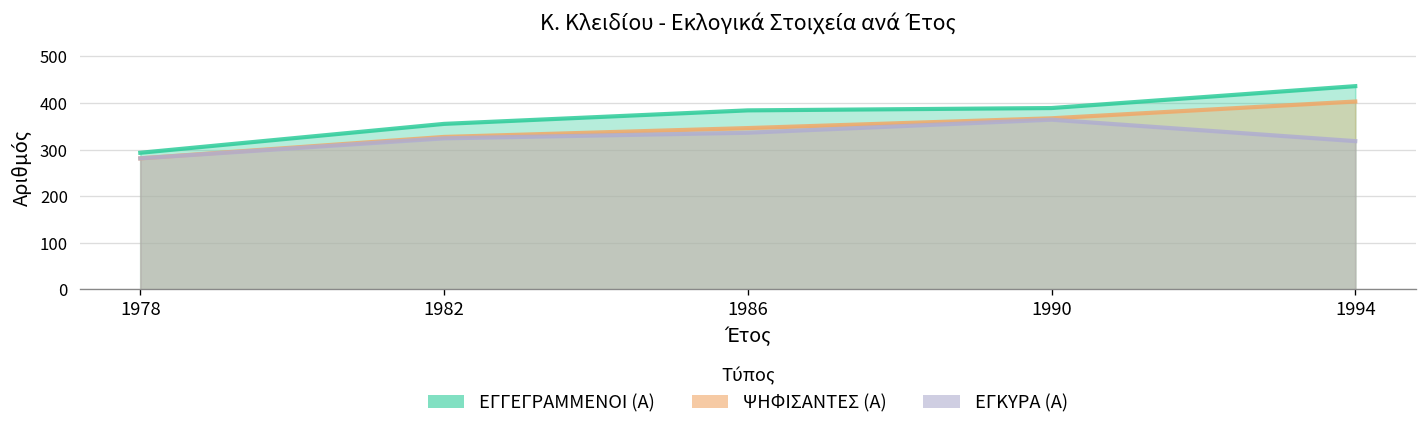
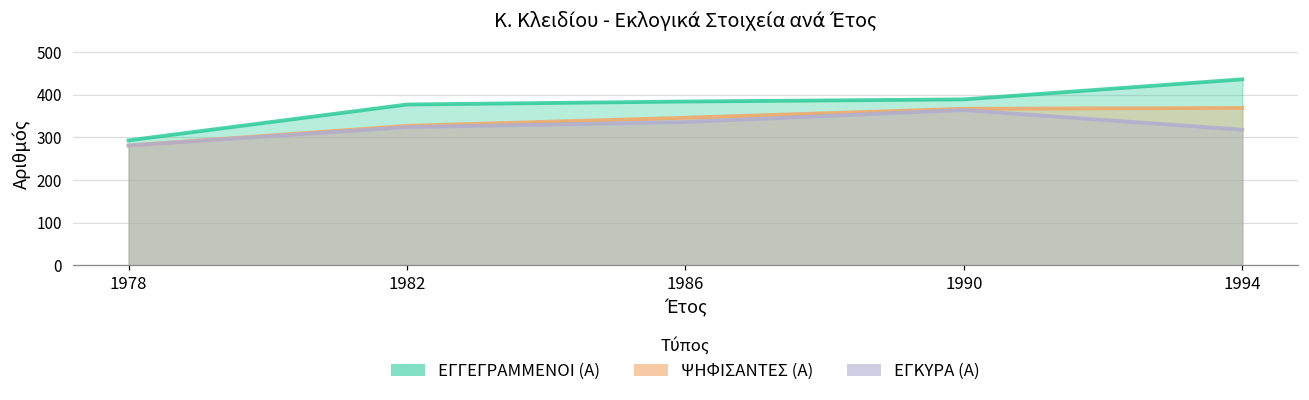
ΕΓΓΕΓΡΑΜΜΕΝΟΙ (Α), 1982: 360 -> 380
ΨΗΦΙΣΑΝΤΕΣ (Α), 1994: 400 -> 370
